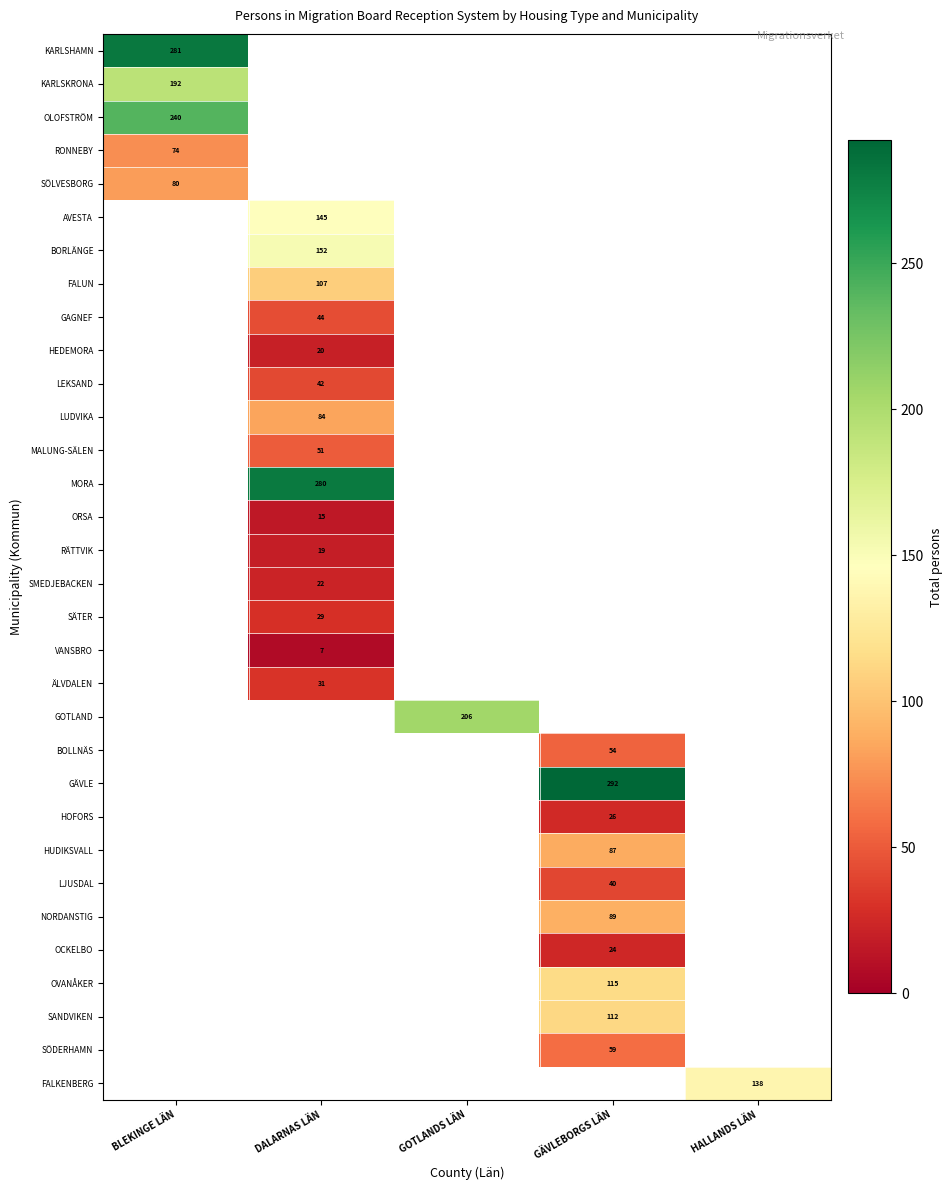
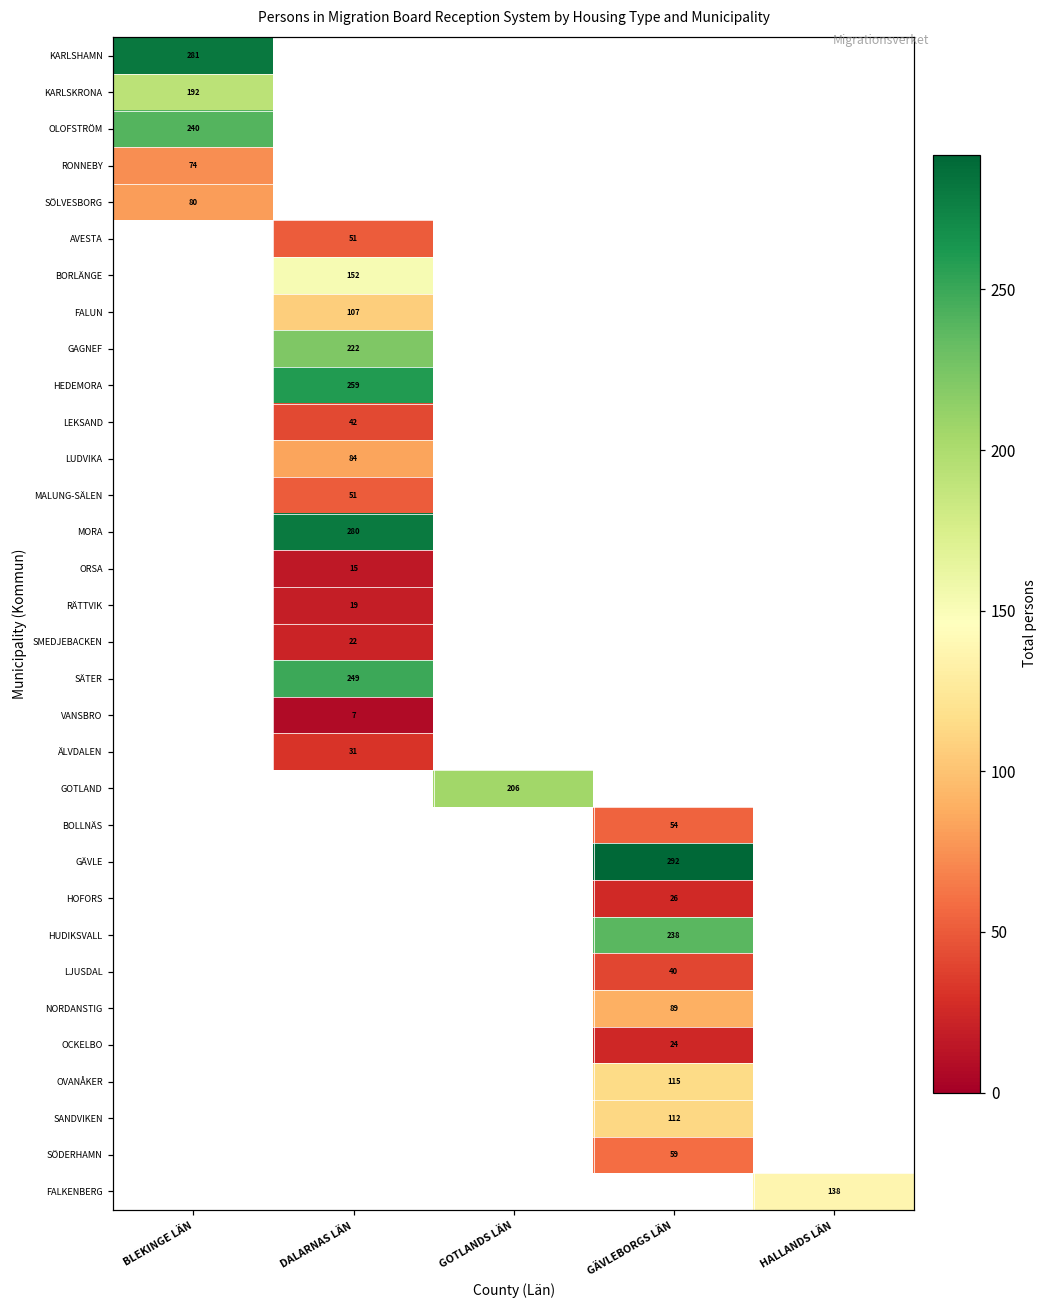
AVESTA, DALARNAS LÄN: 145 -> 51
GAGNEF, DALARNAS LÄN: 44 -> 222
HEDEMORA, DALARNAS LÄN: 20 -> 259
SÄTER, DALARNAS LÄN: 29 -> 249
HUDIKSVALL, GÄVLEBORGS LÄN: 87 -> 238
